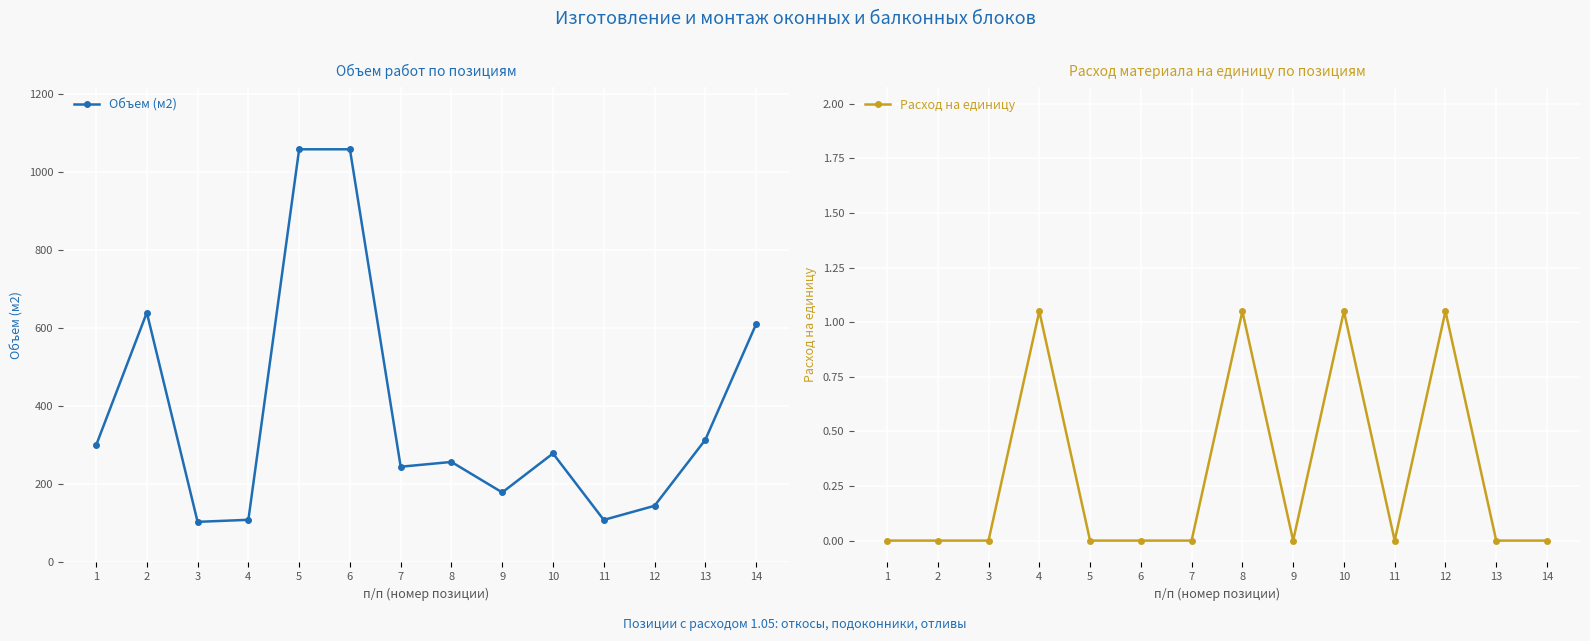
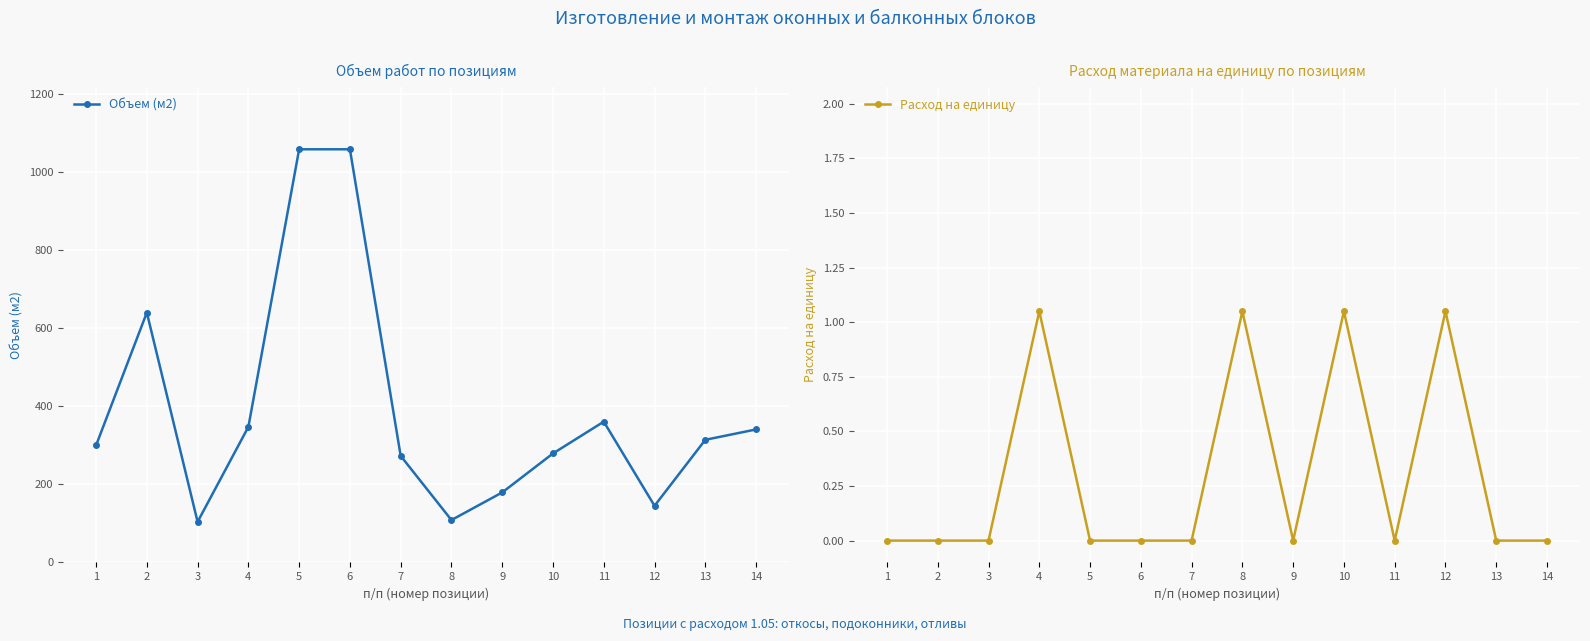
Объем работ по позициям, 4: 110 -> 350
Объем работ по позициям, 7: 250 -> 270
Объем работ по позициям, 8: 260 -> 110
Объем работ по позициям, 11: 110 -> 360
Объем работ по позициям, 14: 610 -> 340
